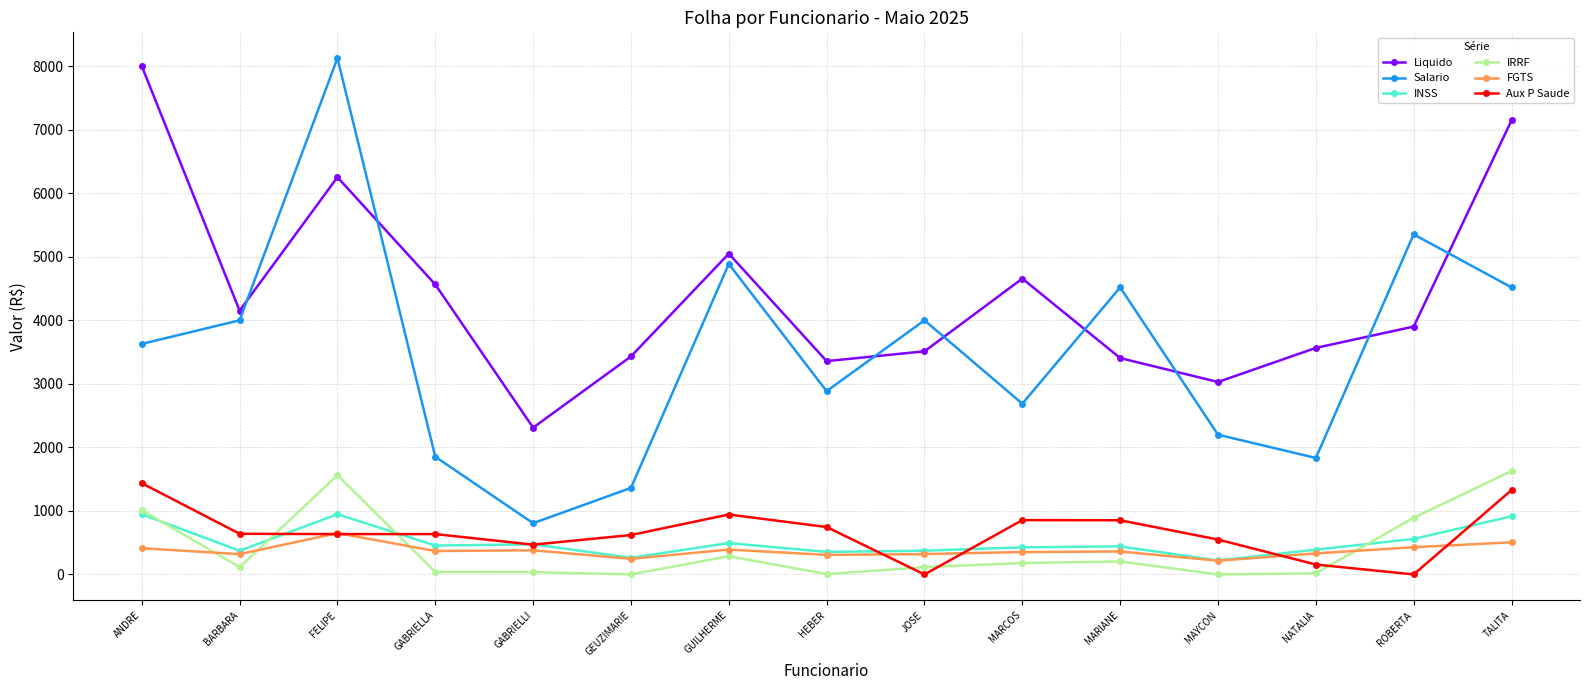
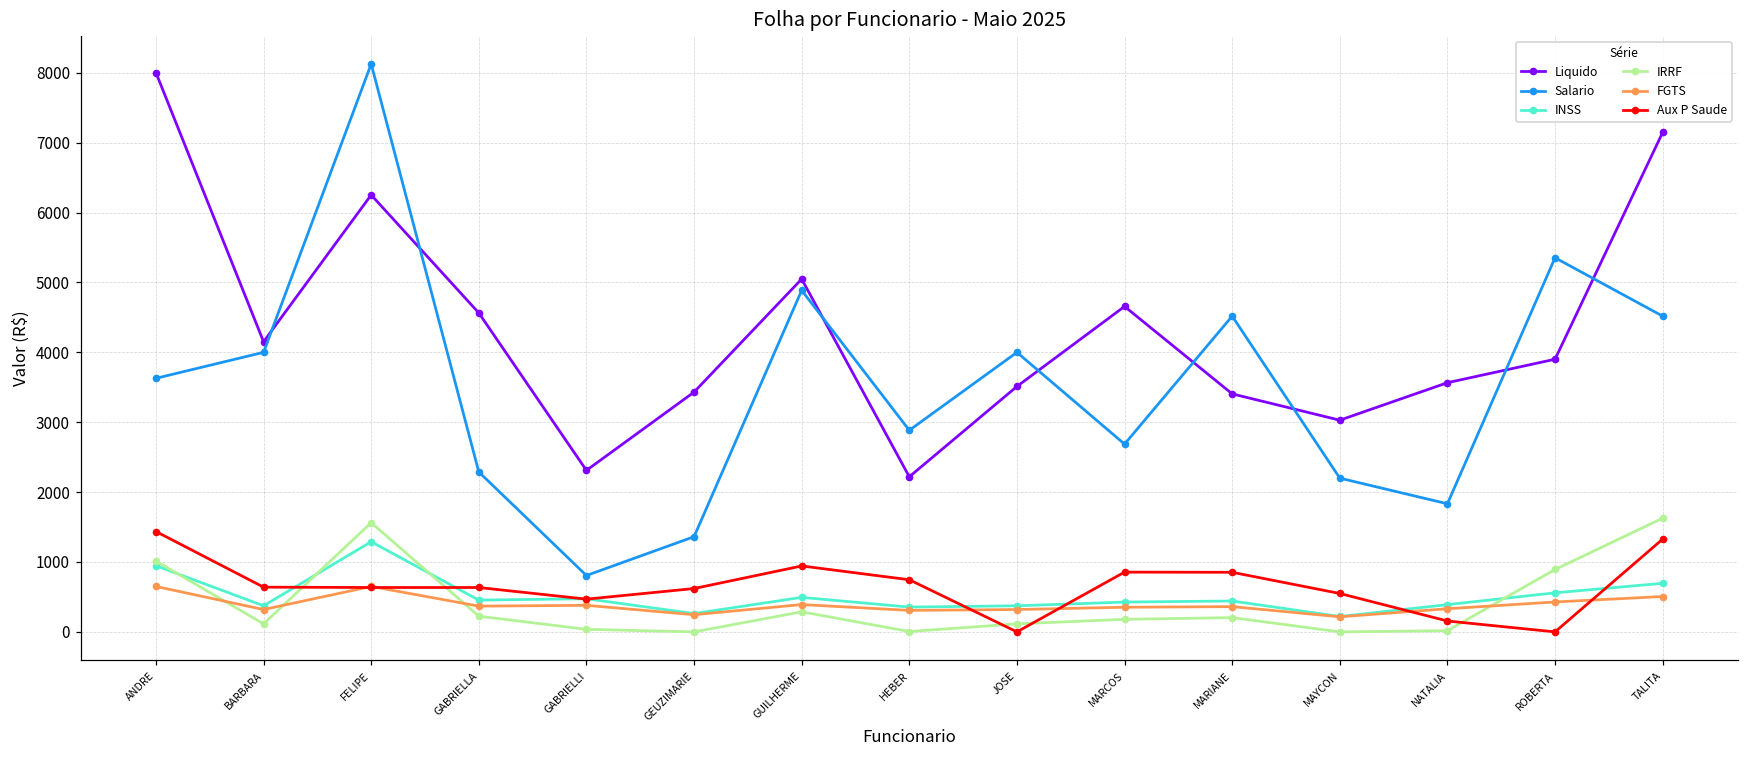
FGTS, ANDRE: 400 -> 700
INSS, FELIPE: 900 -> 1300
Salario, GABRIELLA: 1900 -> 2300
IRRF, GABRIELLA: 0 -> 200
Liquido, HEBER: 3400 -> 2200
INSS, TALITA: 900 -> 700
